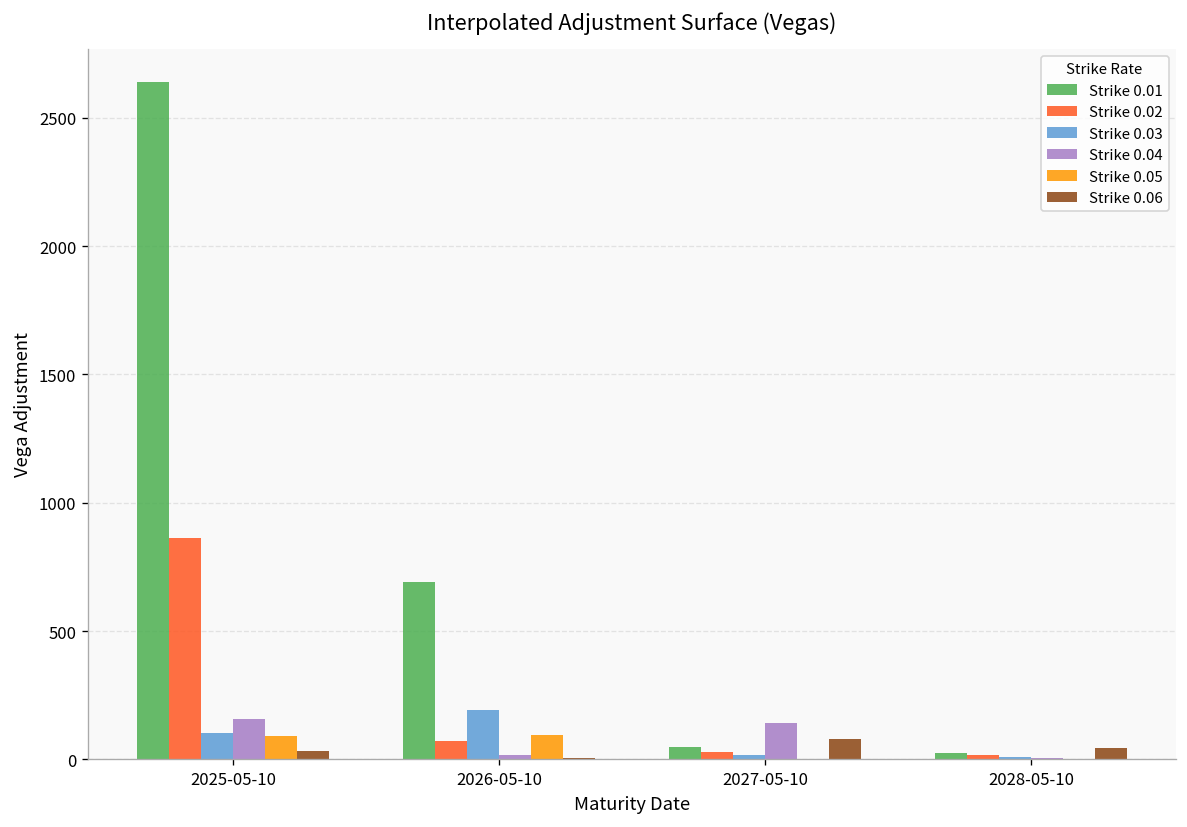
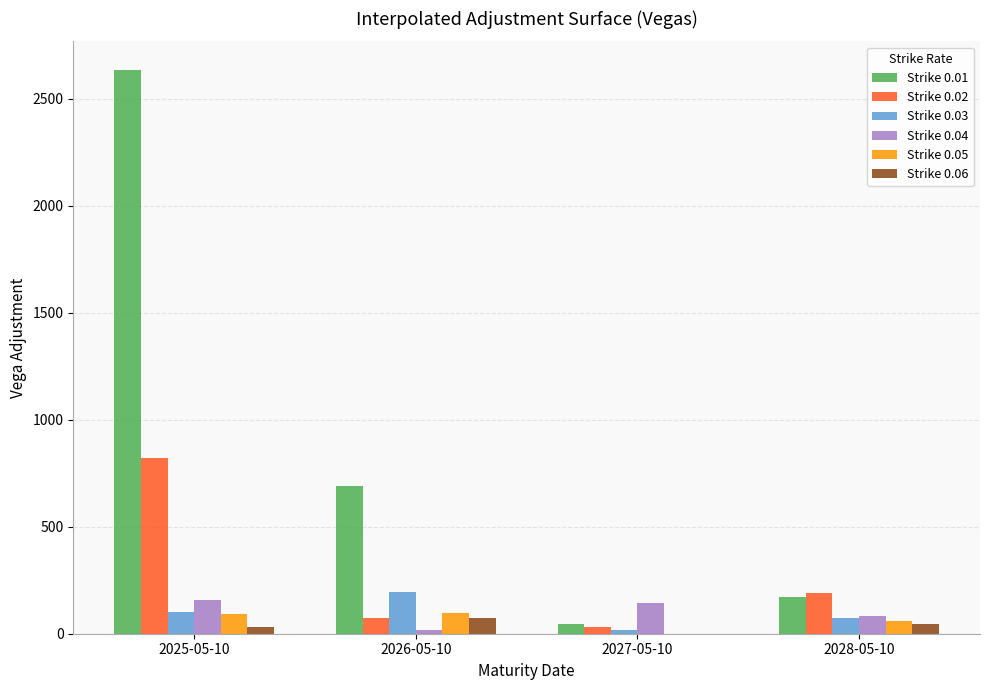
Strike 0.02, 2025-05-10: 860 -> 820
Strike 0.06, 2026-05-10: 10 -> 70
Strike 0.06, 2027-05-10: 80 -> 0
Strike 0.01, 2028-05-10: 20 -> 170
Strike 0.02, 2028-05-10: 20 -> 190
Strike 0.03, 2028-05-10: 10 -> 70
Strike 0.04, 2028-05-10: 10 -> 80
Strike 0.05, 2028-05-10: 0 -> 60
